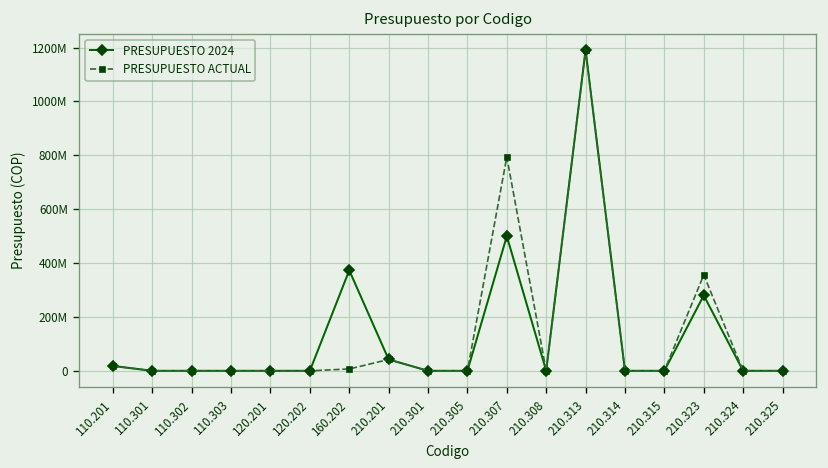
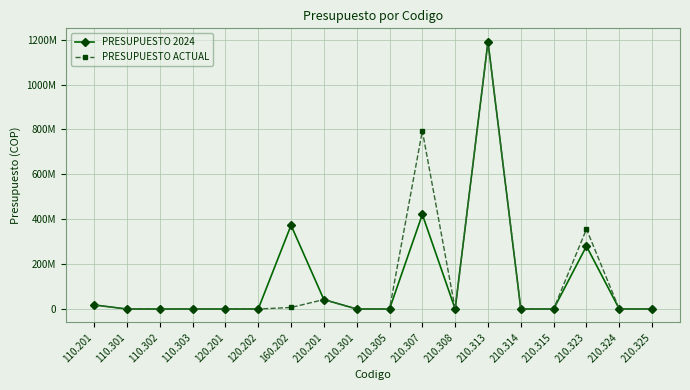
PRESUPUESTO 2024, 210.307: 500000000 -> 420000000
